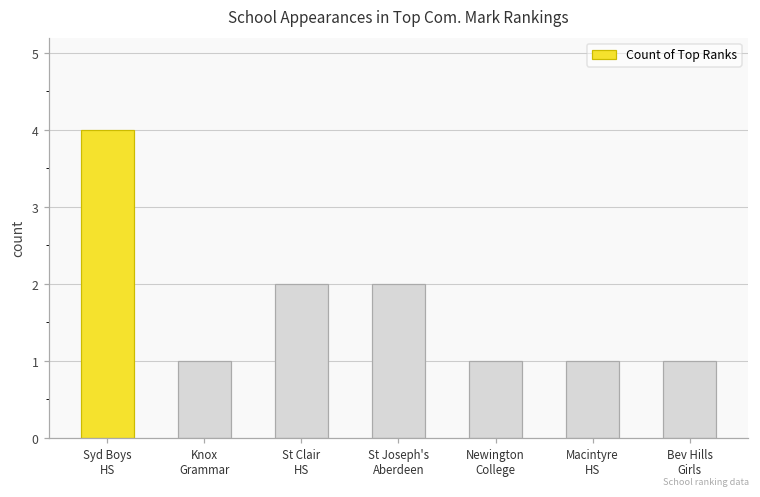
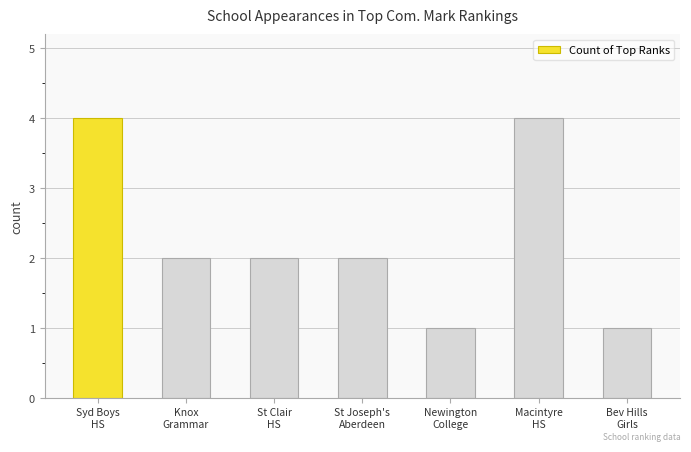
Knox Grammar: 1 -> 2
Macintyre HS: 1 -> 4
